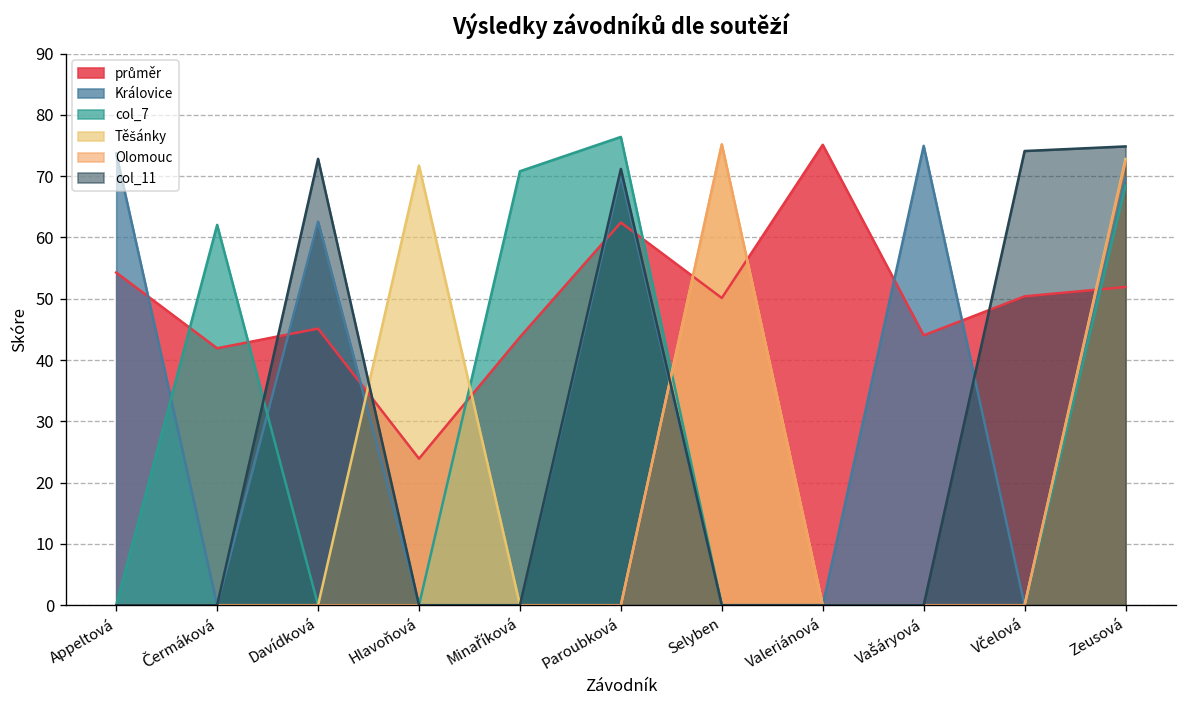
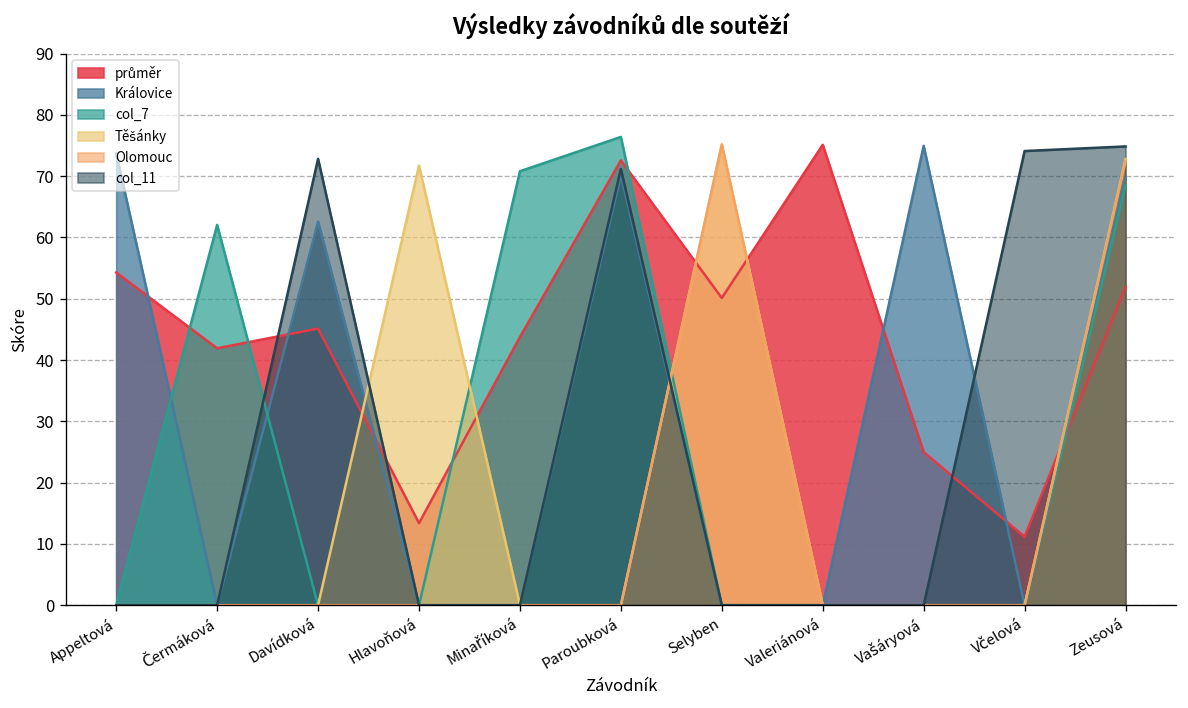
průměr, Hlavoňová: 24 -> 13
průměr, Paroubková: 62 -> 73
průměr, Vašáryová: 44 -> 25
průměr, Včelová: 50 -> 11
